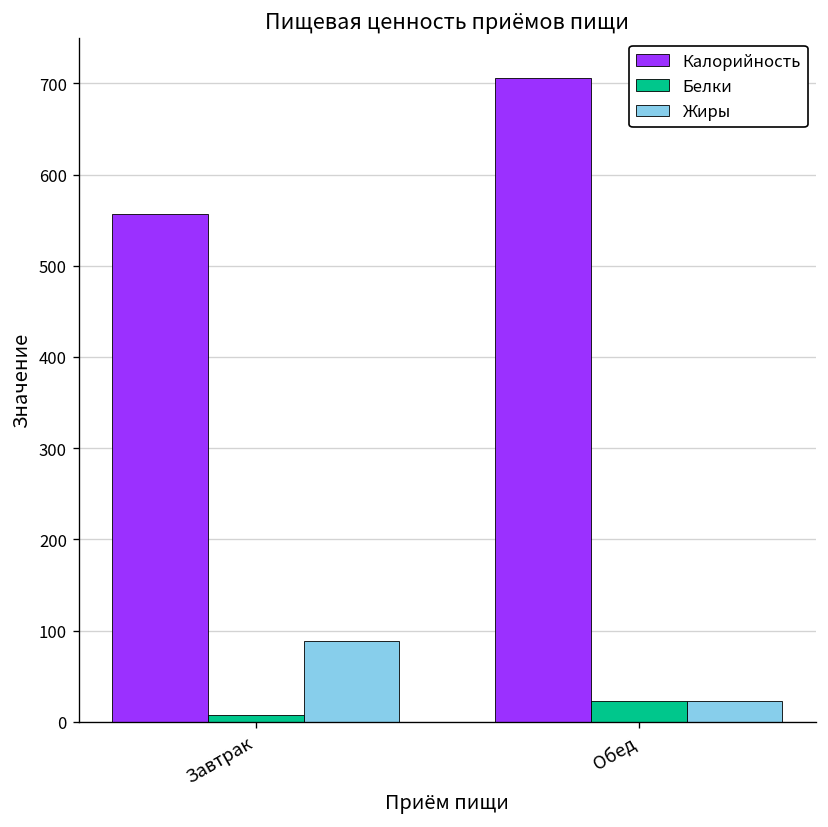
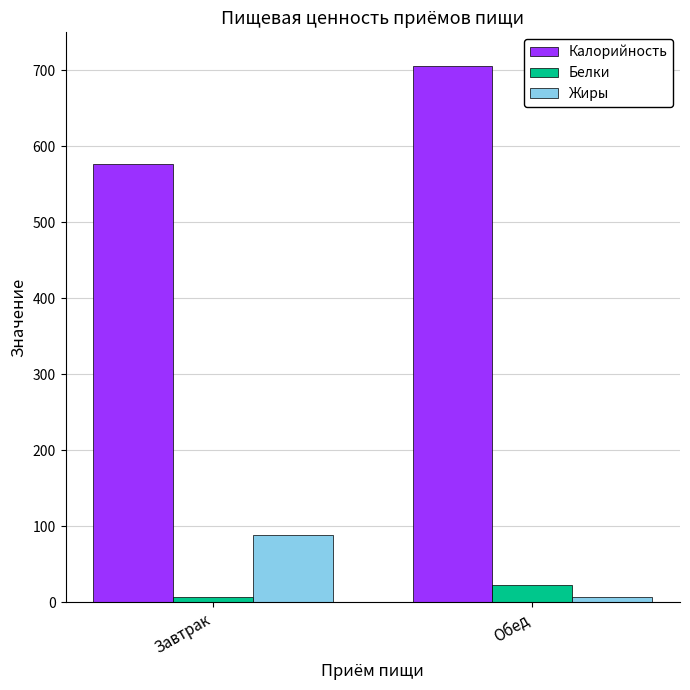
Калорийность, Завтрак: 560 -> 580
Жиры, Обед: 20 -> 10
